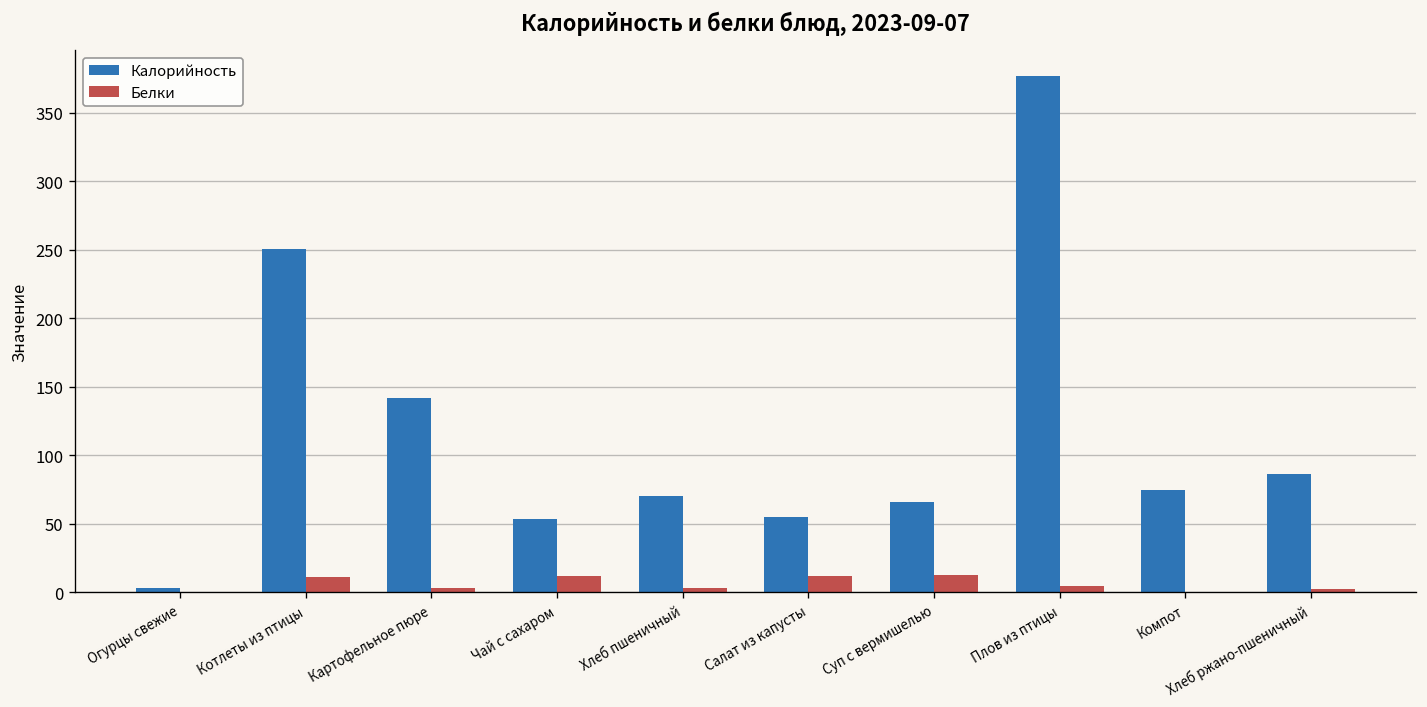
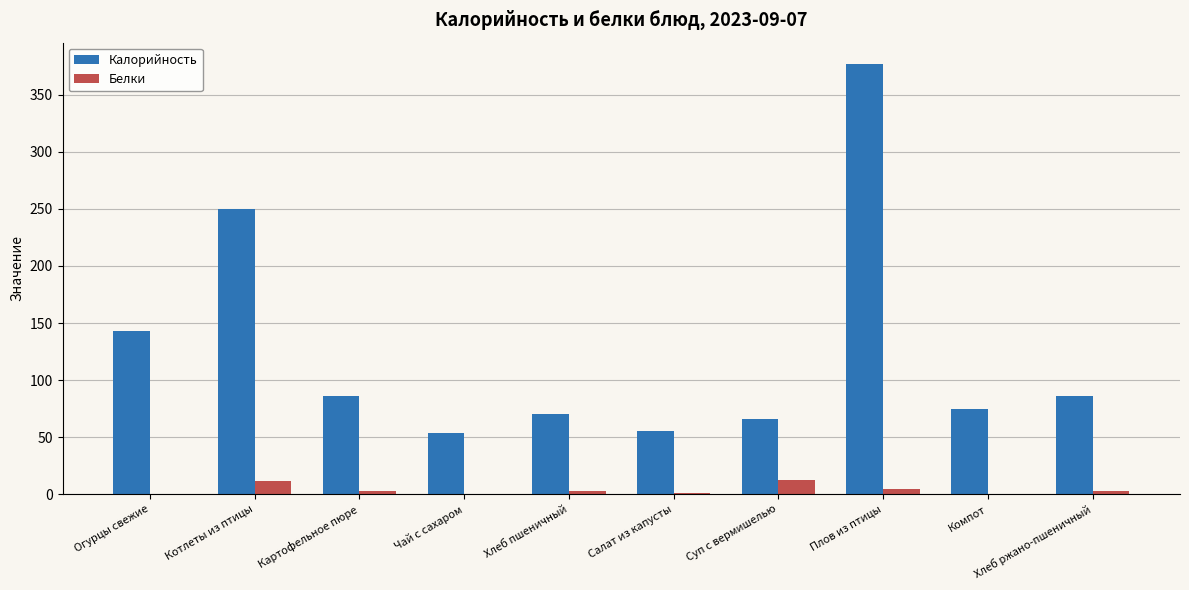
Калорийность, Огурцы свежие: 3 -> 143
Калорийность, Картофельное пюре: 142 -> 86
Белки, Чай с сахаром: 12 -> 0
Белки, Салат из капусты: 11 -> 1
